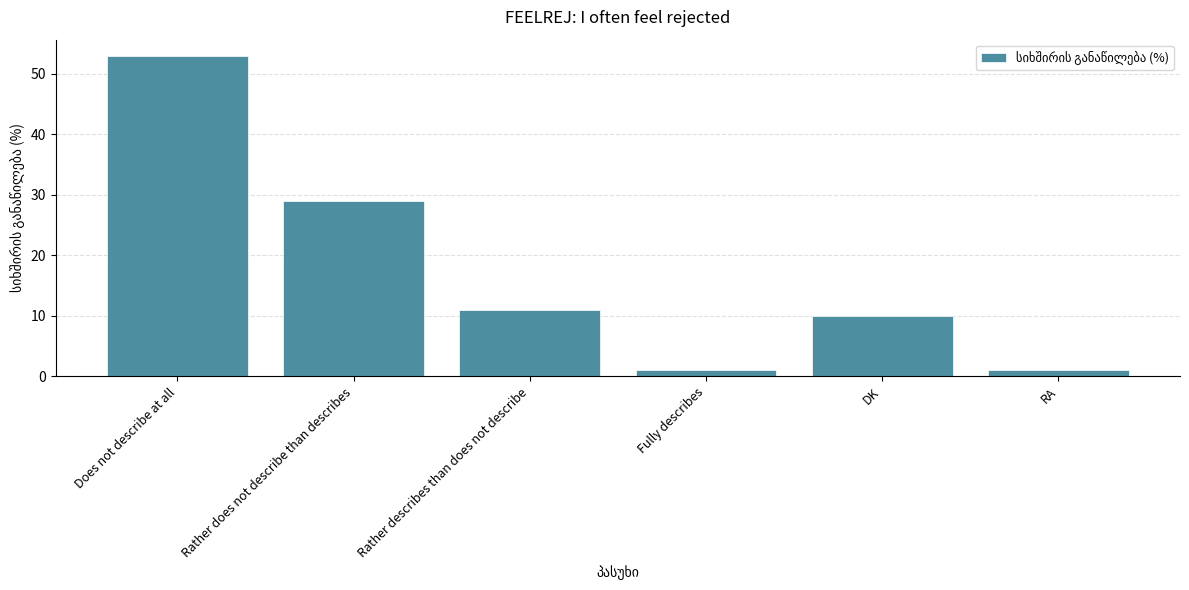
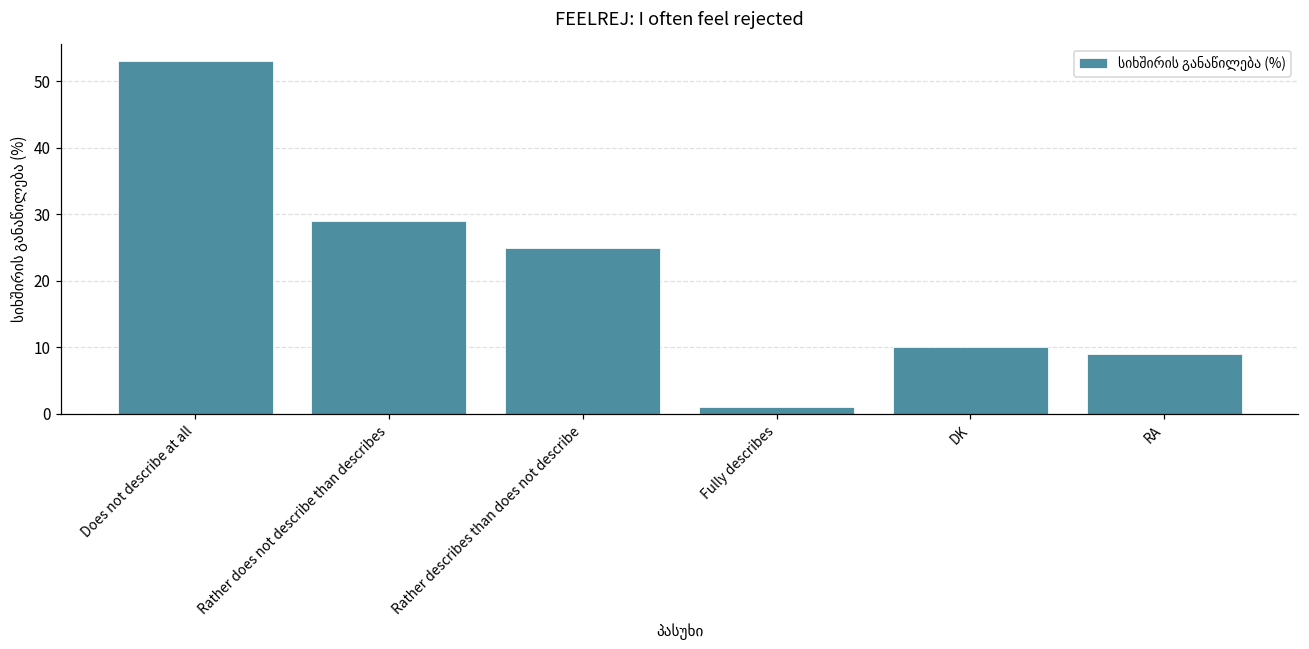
Rather describes than does not describe: 11 -> 25
RA: 1 -> 9
